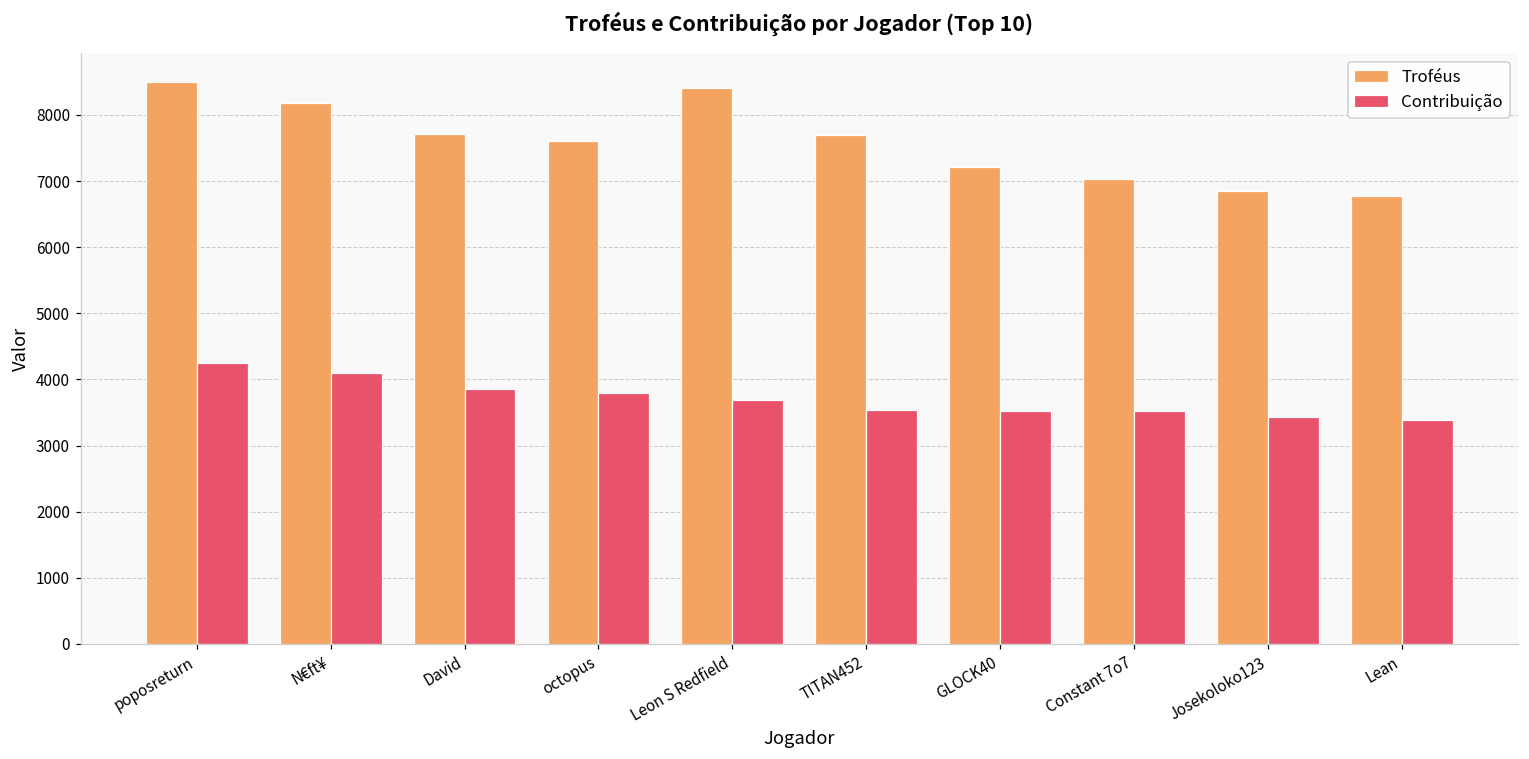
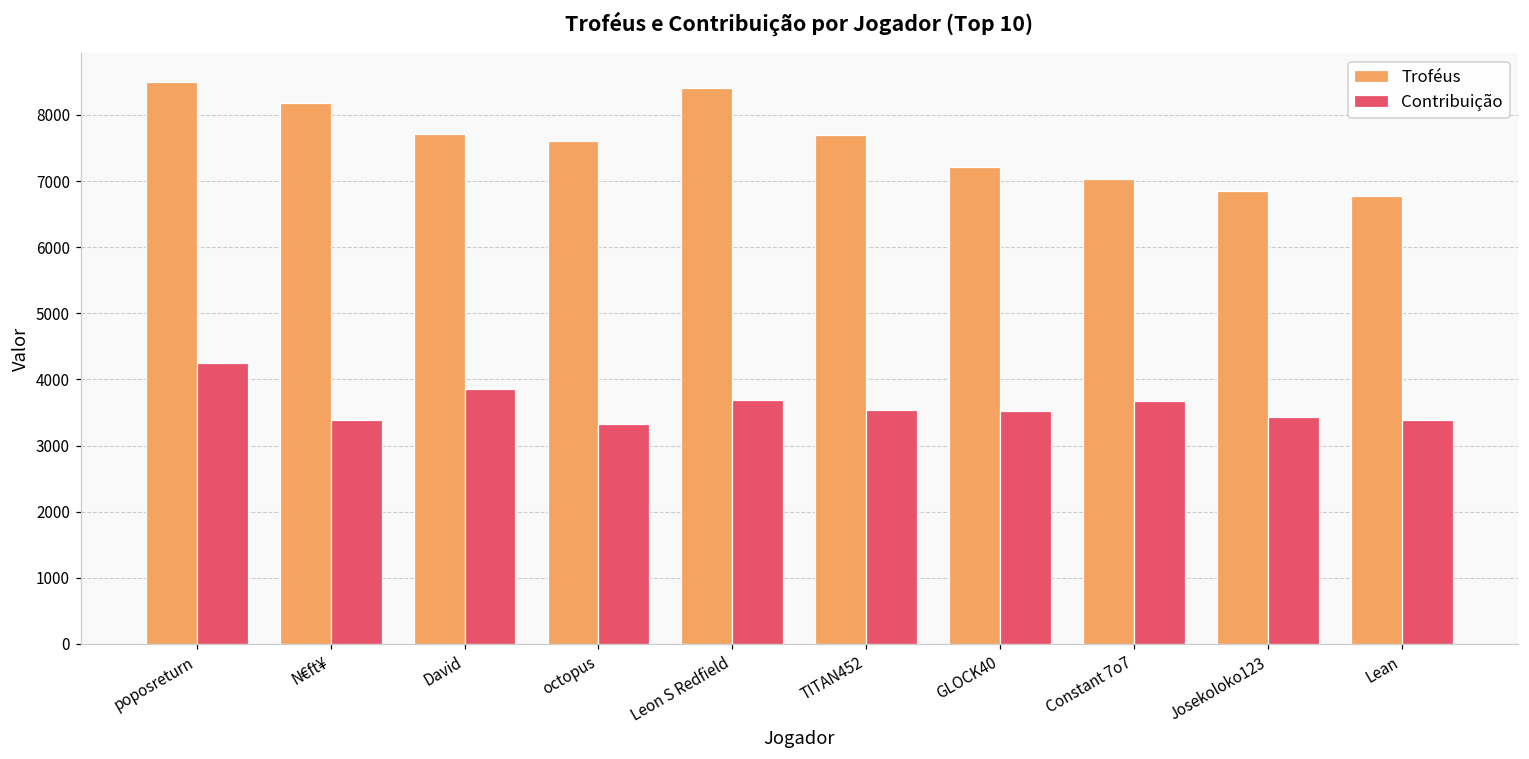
Contribuição, N€ft¥: 4100 -> 3400
Contribuição, octopus: 3800 -> 3300
Contribuição, Constant 7o7: 3500 -> 3700
